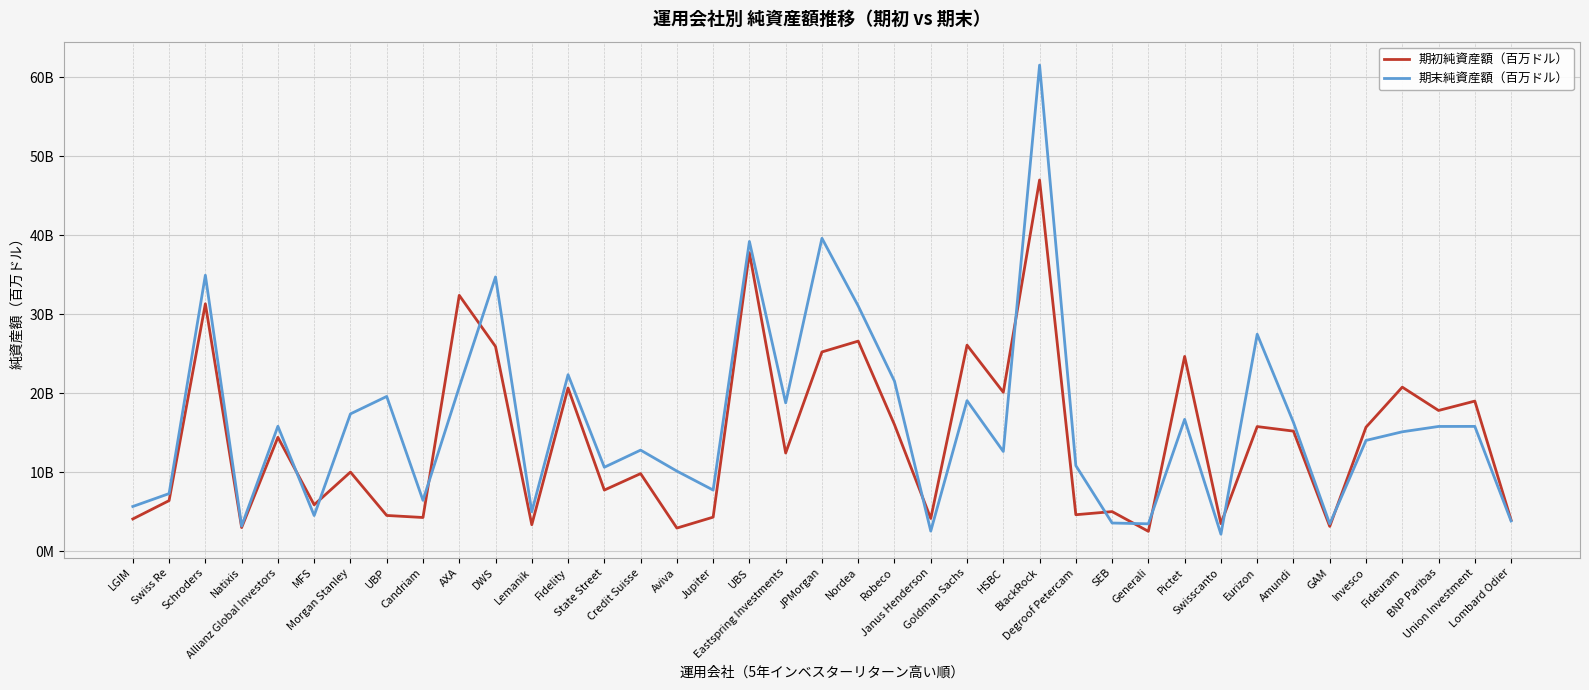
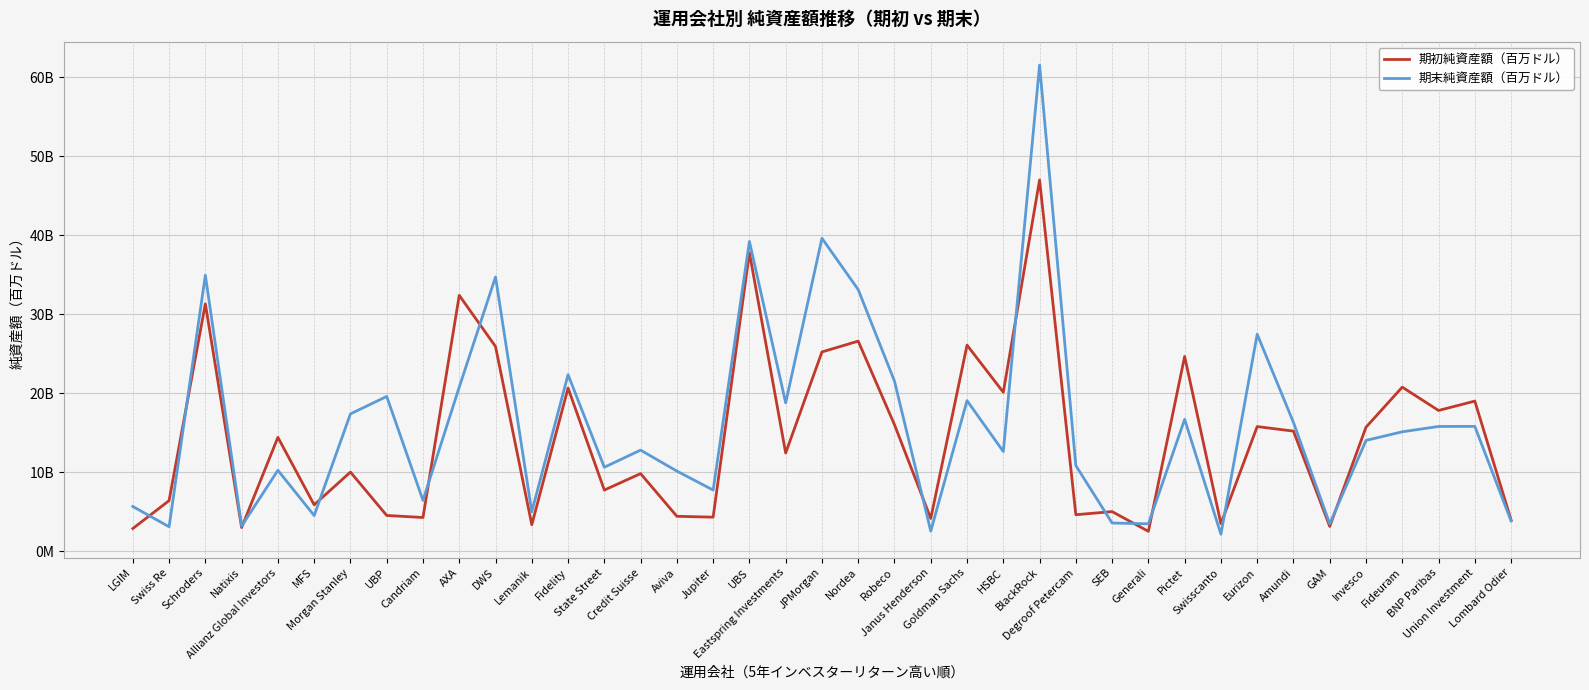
期初純資産額（百万ドル）, LGIM: 4000000000 -> 3000000000
期末純資産額（百万ドル）, Swiss Re: 7000000000 -> 3000000000
期末純資産額（百万ドル）, Allianz Global Investors: 16000000000 -> 10000000000
期初純資産額（百万ドル）, Aviva: 3000000000 -> 4000000000
期末純資産額（百万ドル）, Nordea: 31000000000 -> 33000000000
